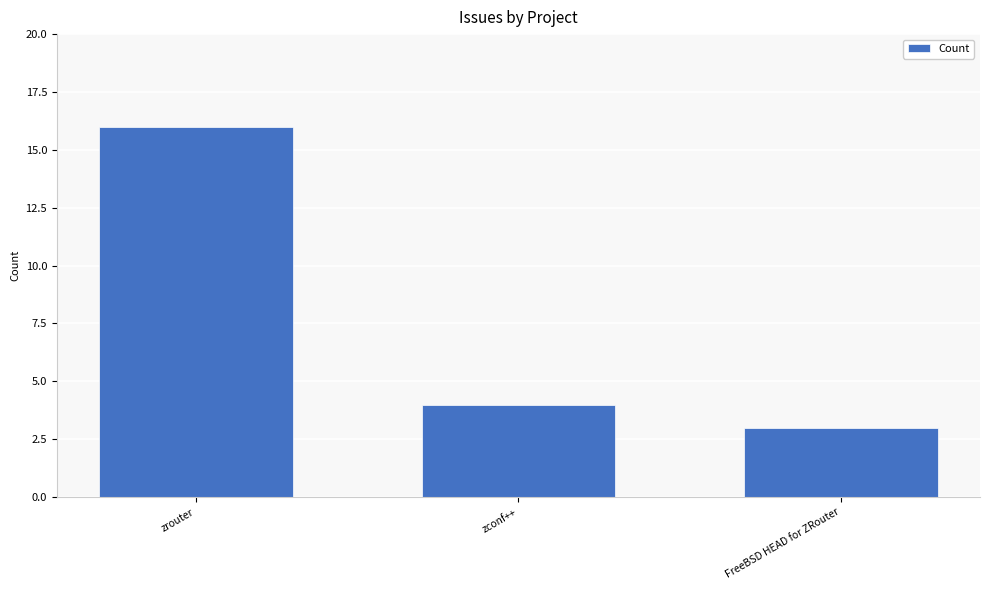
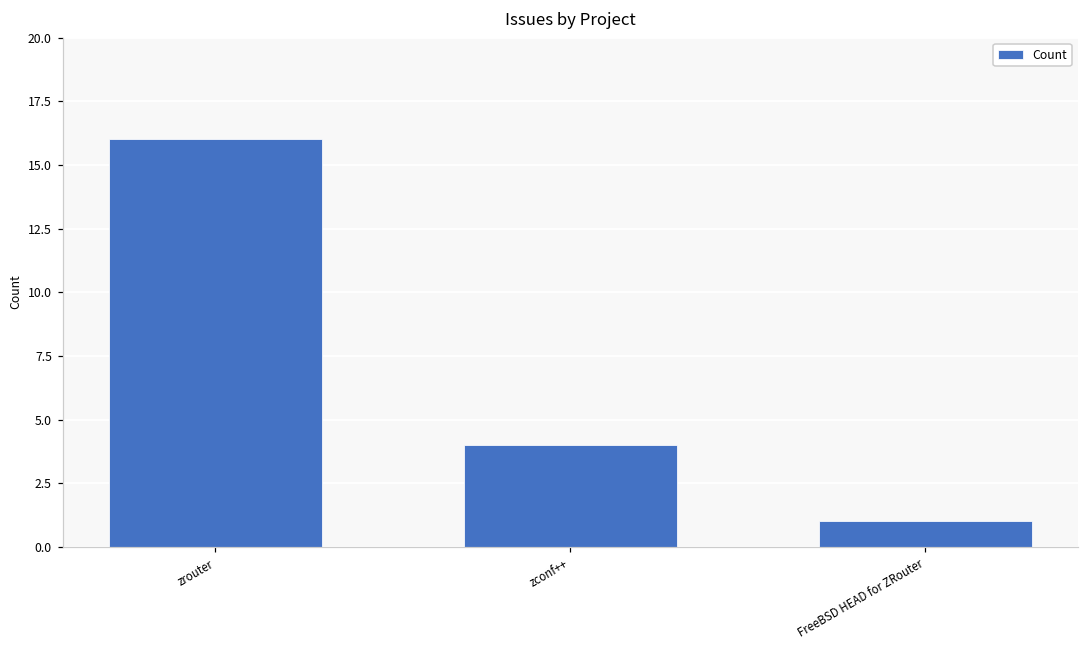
FreeBSD HEAD for ZRouter: 3 -> 1
